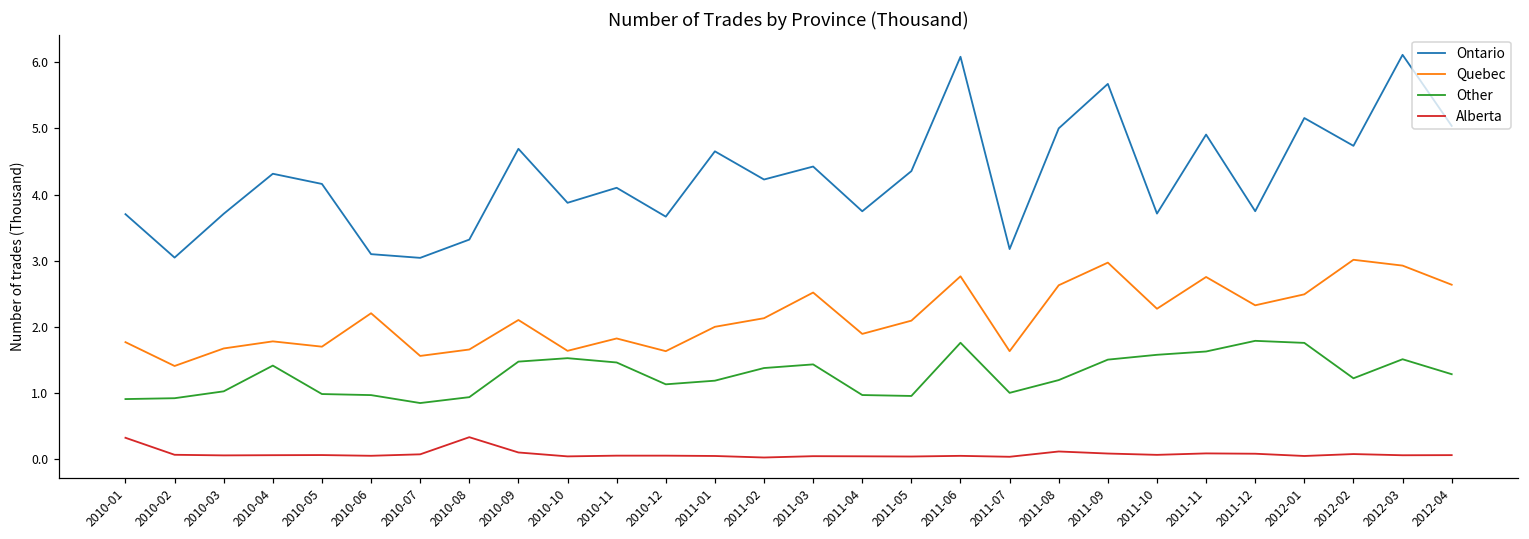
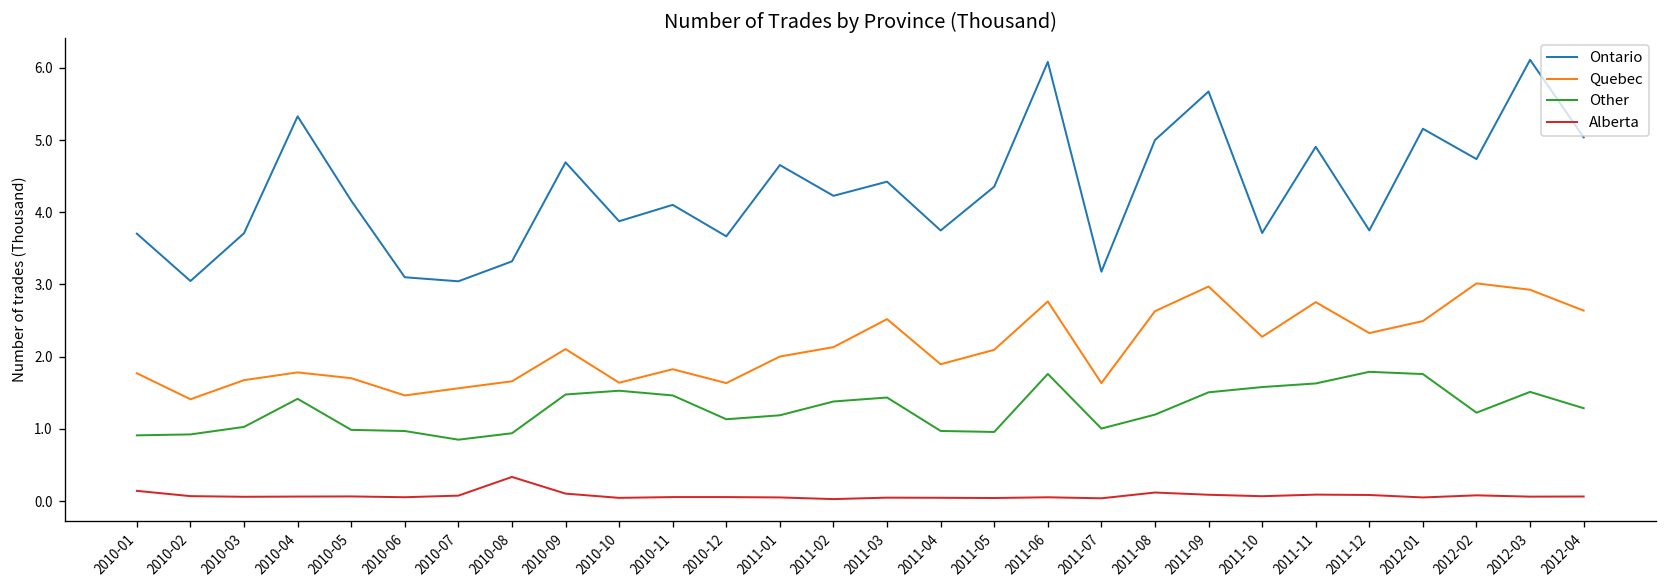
Alberta, 2010-01: 0.3 -> 0.1
Ontario, 2010-04: 4.3 -> 5.3
Quebec, 2010-06: 2.2 -> 1.5
